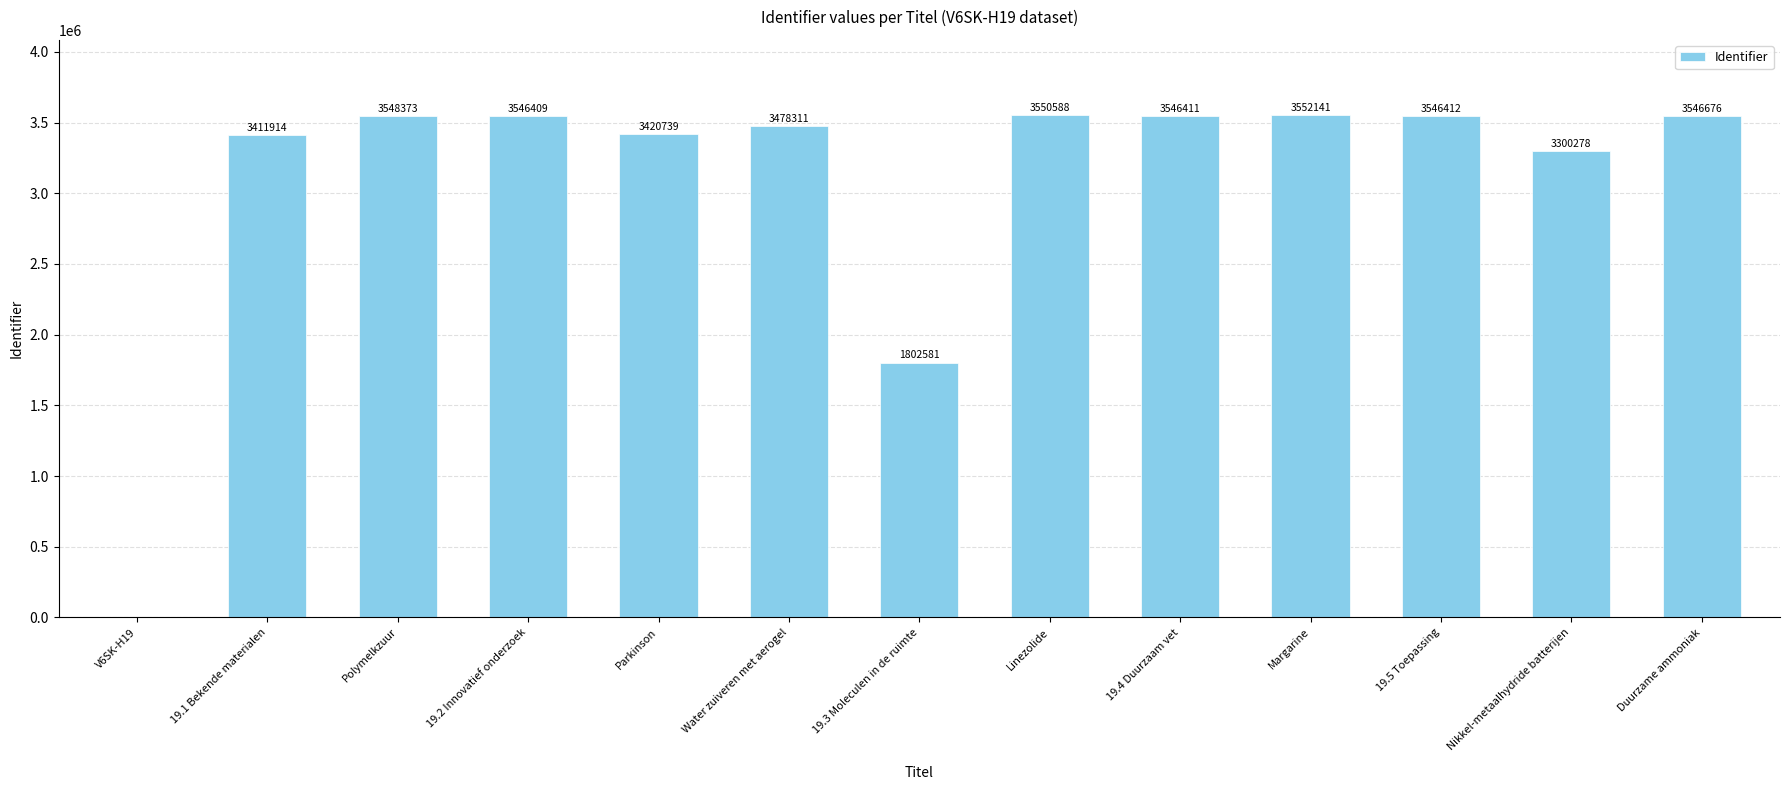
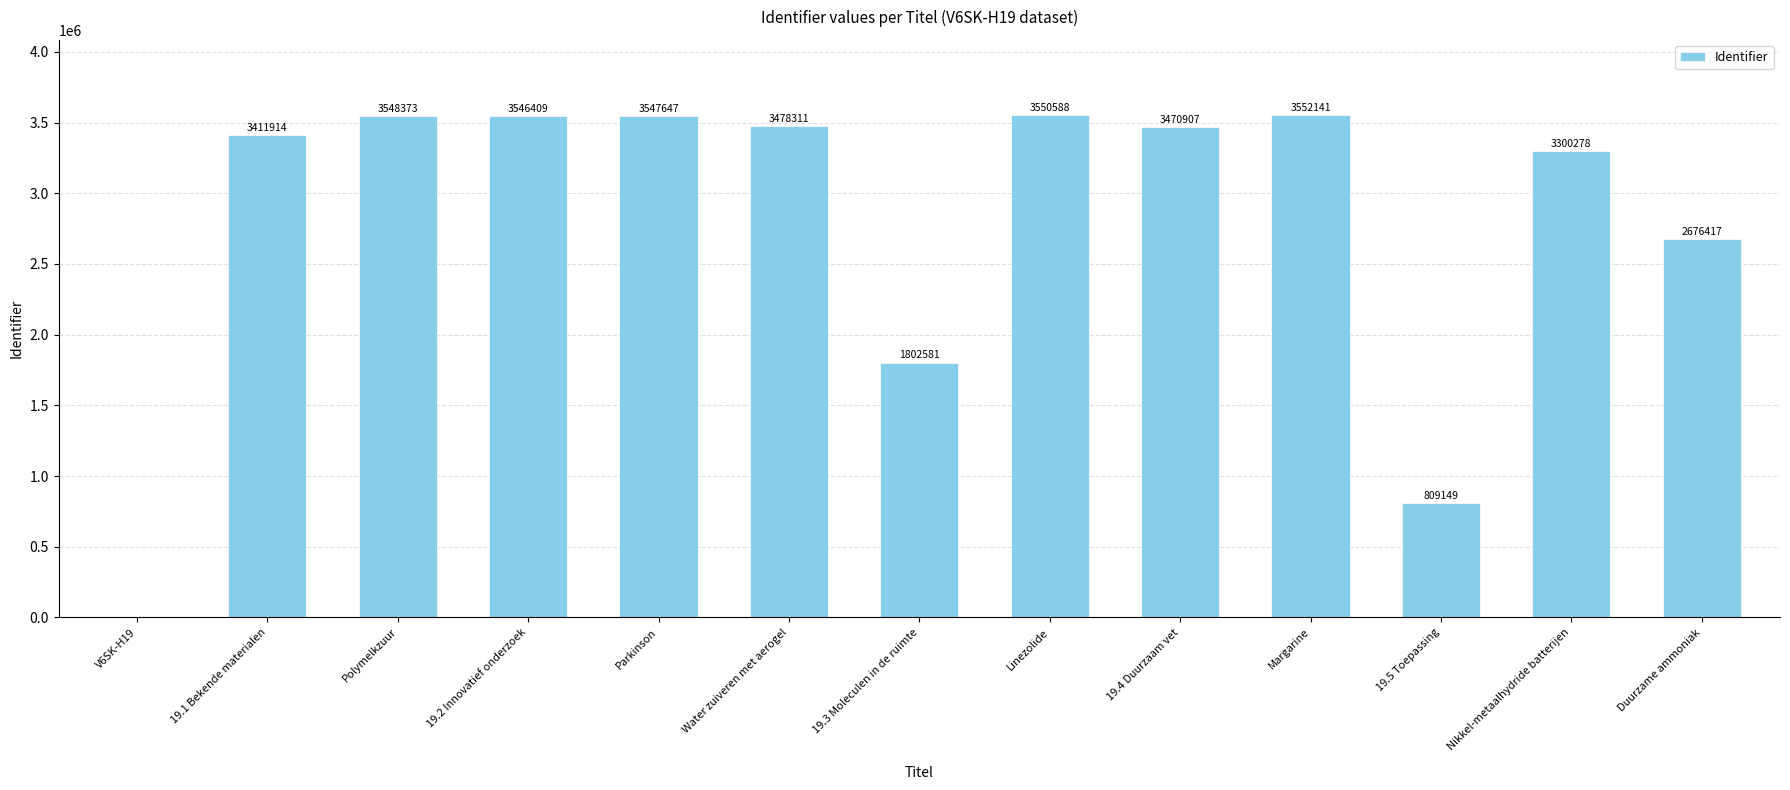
Parkinson: 3420739 -> 3547647
19.4 Duurzaam vet: 3546411 -> 3470907
19.5 Toepassing: 3546412 -> 809149
Duurzame ammoniak: 3546676 -> 2676417
